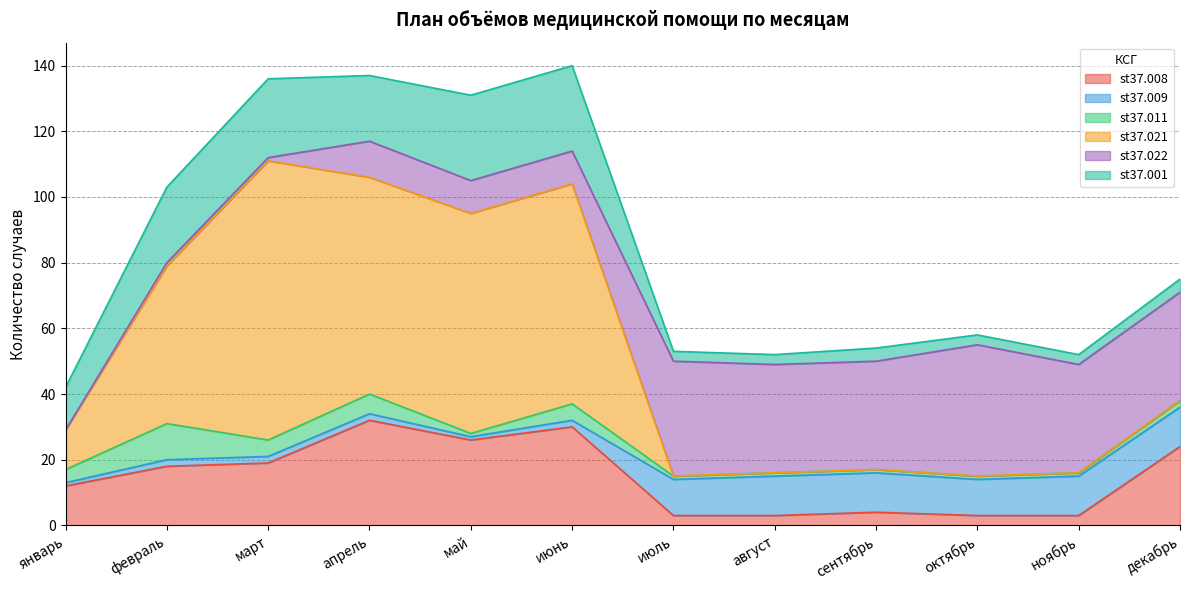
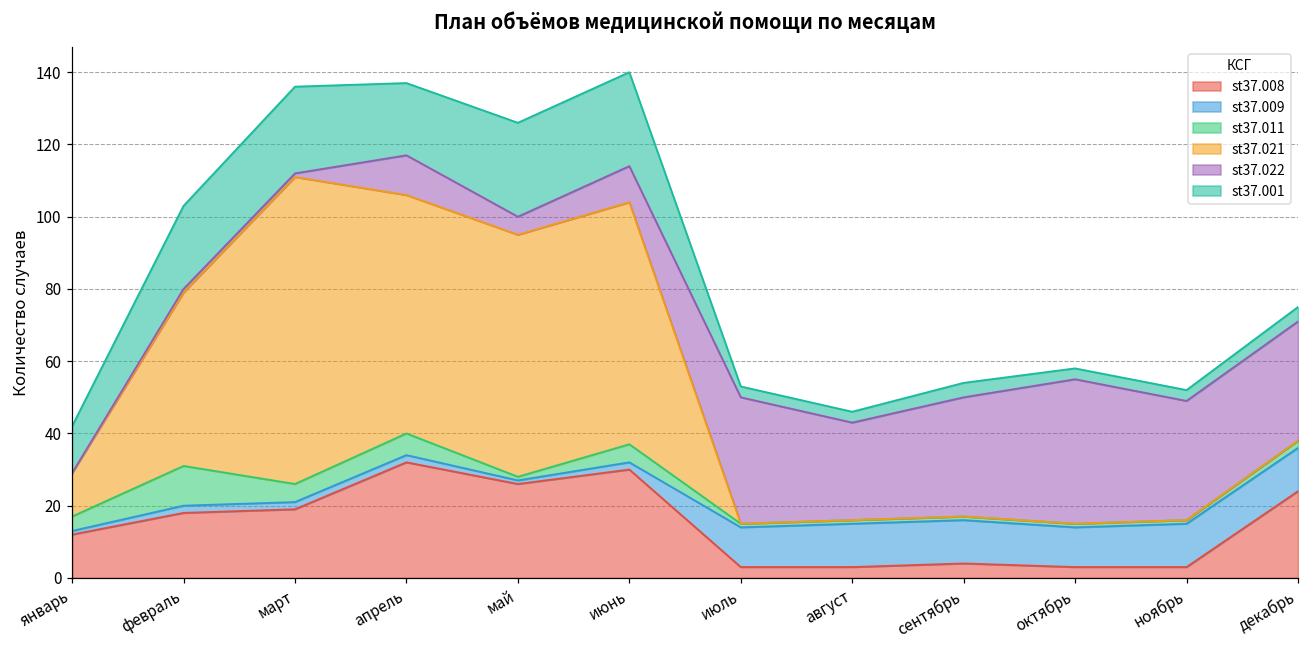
st37.022, май: 10 -> 5
st37.022, август: 33 -> 27
